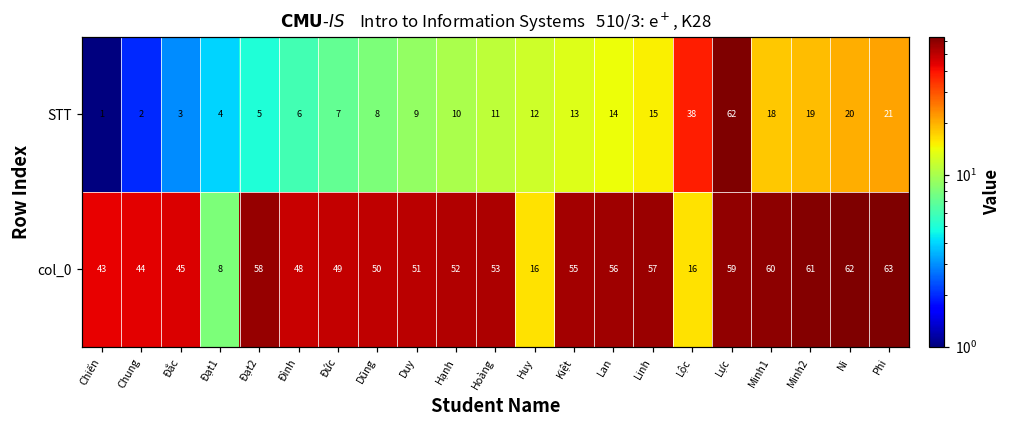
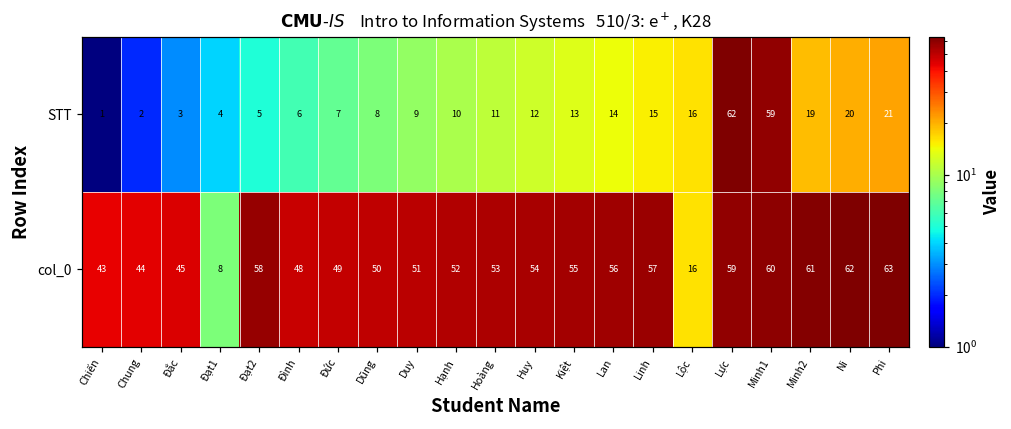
STT, Lộc: 38 -> 16
STT, Minh1: 18 -> 59
col_0, Huy: 16 -> 54
